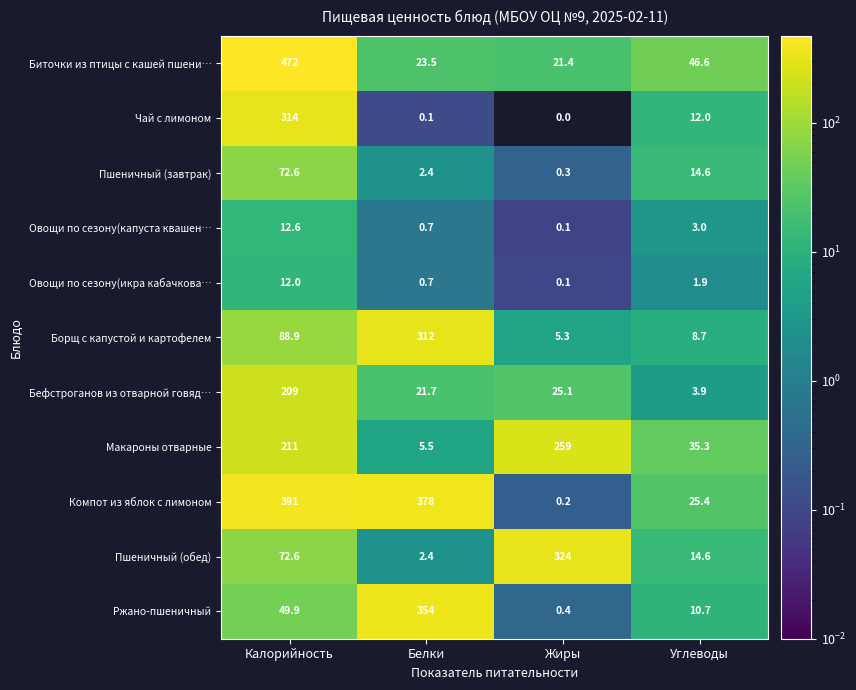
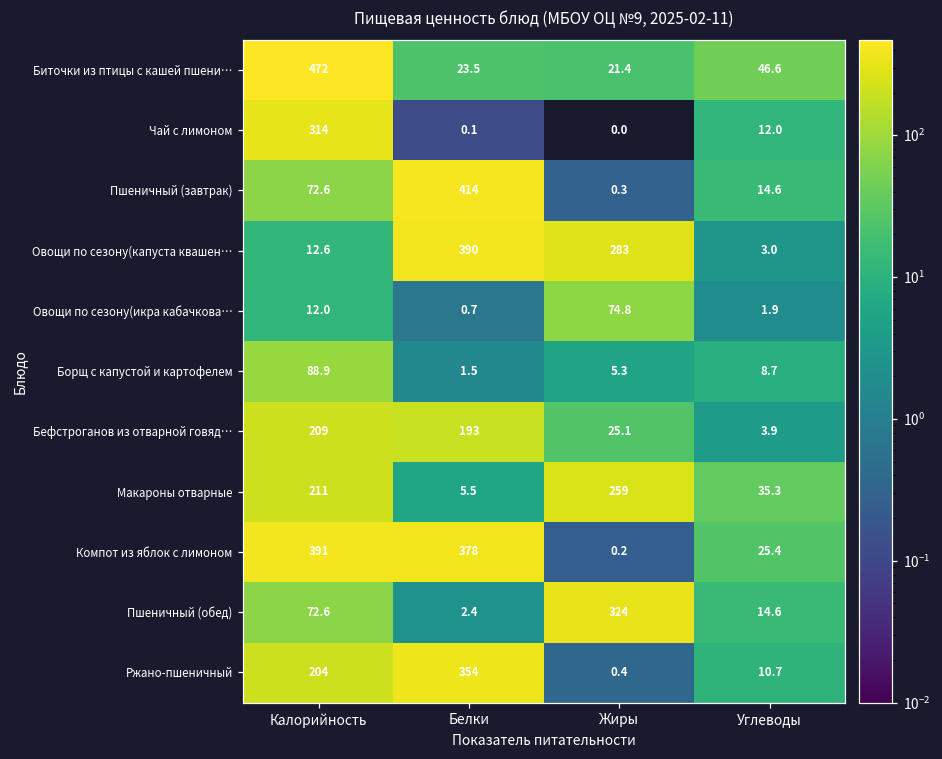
Пшеничный (завтрак), Белки: 2.4 -> 414
Овощи по сезону(капуста квашен…, Белки: 0.7 -> 390
Овощи по сезону(капуста квашен…, Жиры: 0.1 -> 283
Овощи по сезону(икра кабачкова…, Жиры: 0.1 -> 74.8
Борщ с капустой и картофелем, Белки: 312 -> 1.5
Бефстроганов из отварной говяд…, Белки: 21.7 -> 193
Ржано-пшеничный, Калорийность: 49.9 -> 204
